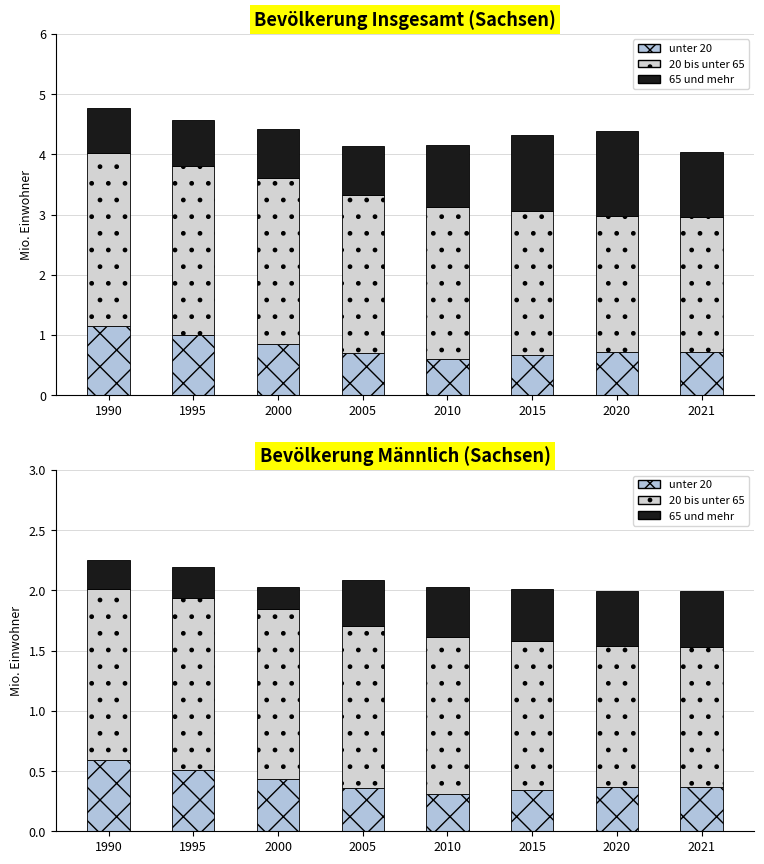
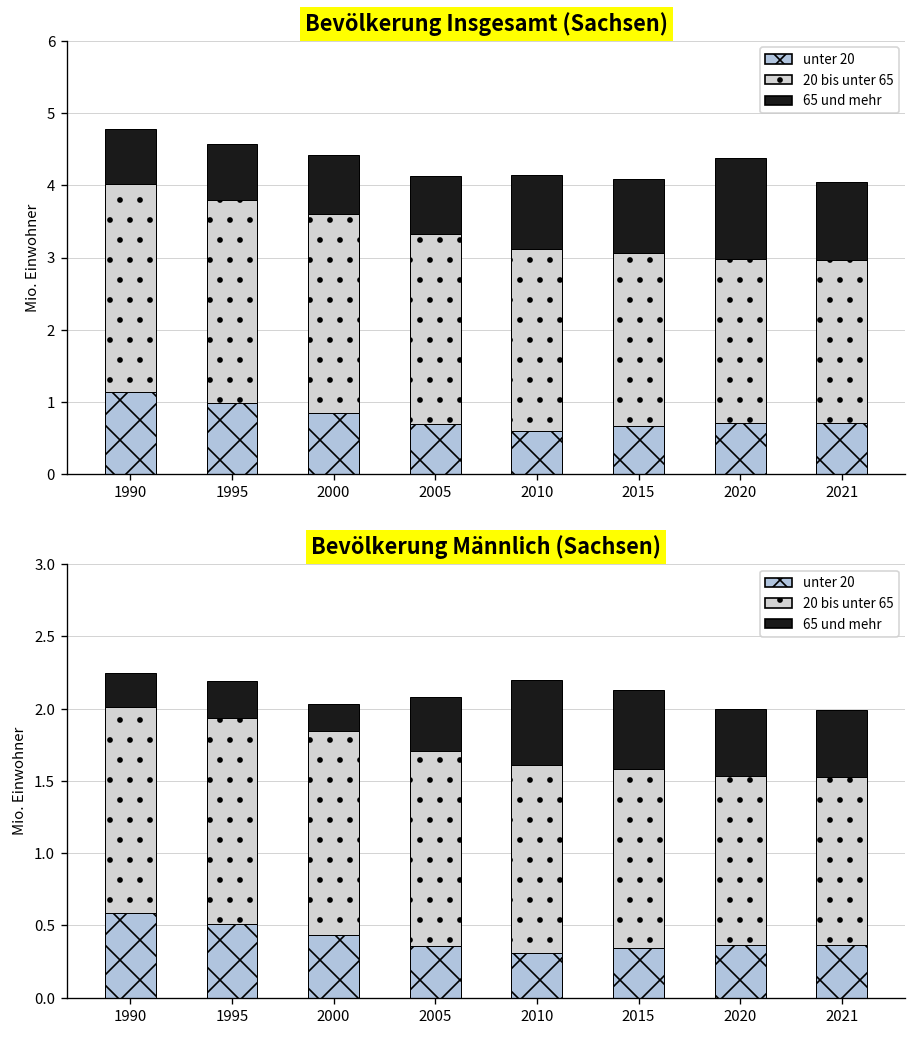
Bevölkerung Insgesamt (Sachsen), 65 und mehr, 2015: 1.3 -> 1.0
Bevölkerung Männlich (Sachsen), 65 und mehr, 2010: 0.42 -> 0.59
Bevölkerung Männlich (Sachsen), 65 und mehr, 2015: 0.43 -> 0.55
